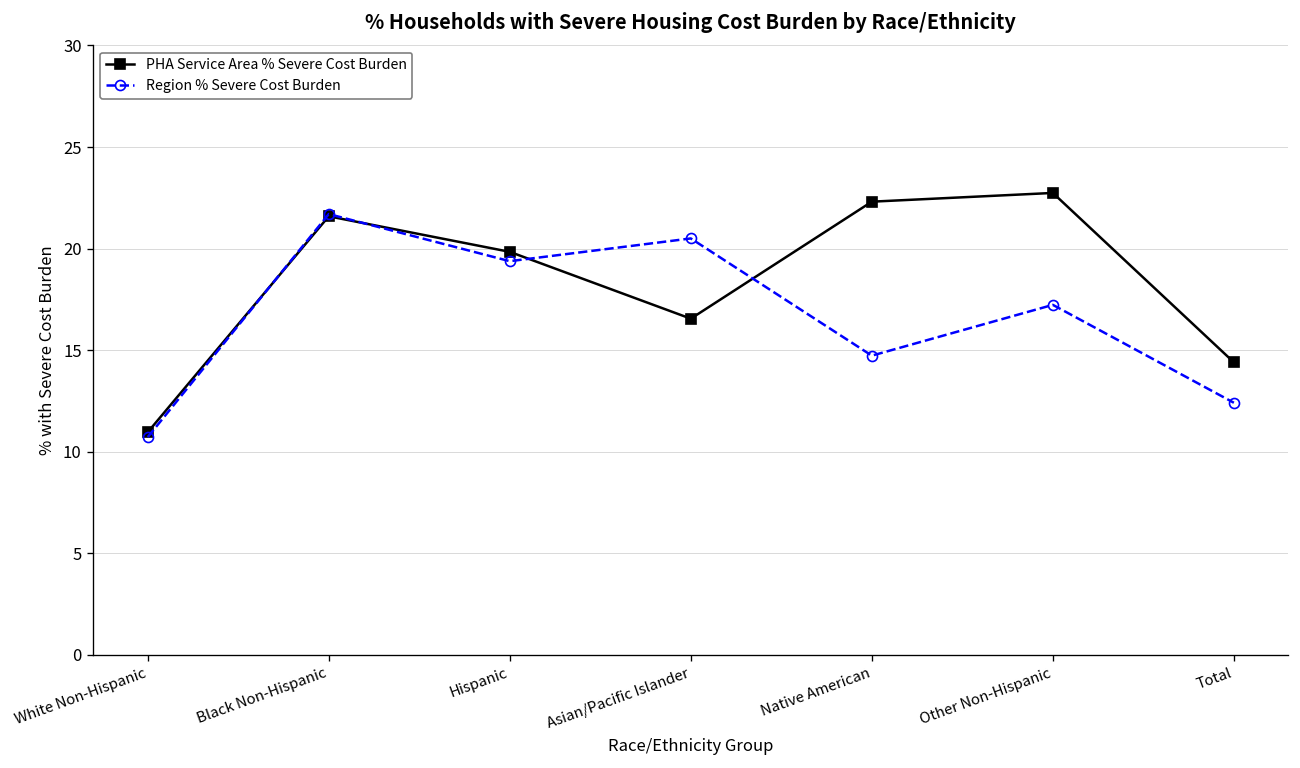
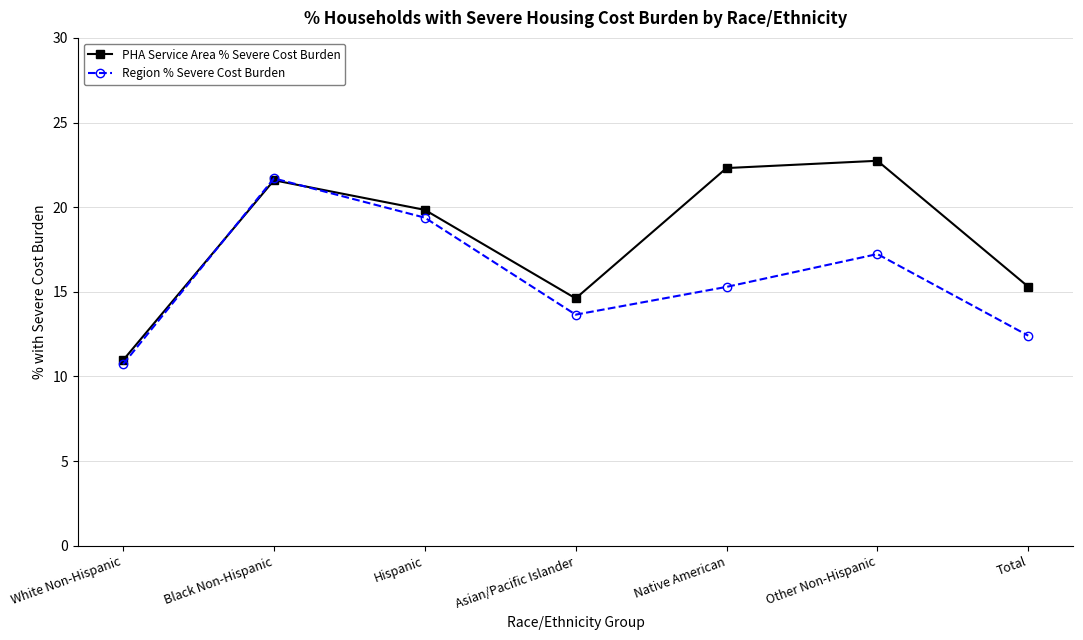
PHA Service Area % Severe Cost Burden, Asian/Pacific Islander: 16.6 -> 14.6
Region % Severe Cost Burden, Asian/Pacific Islander: 20.5 -> 13.7
Region % Severe Cost Burden, Native American: 14.7 -> 15.3
PHA Service Area % Severe Cost Burden, Total: 14.4 -> 15.3
